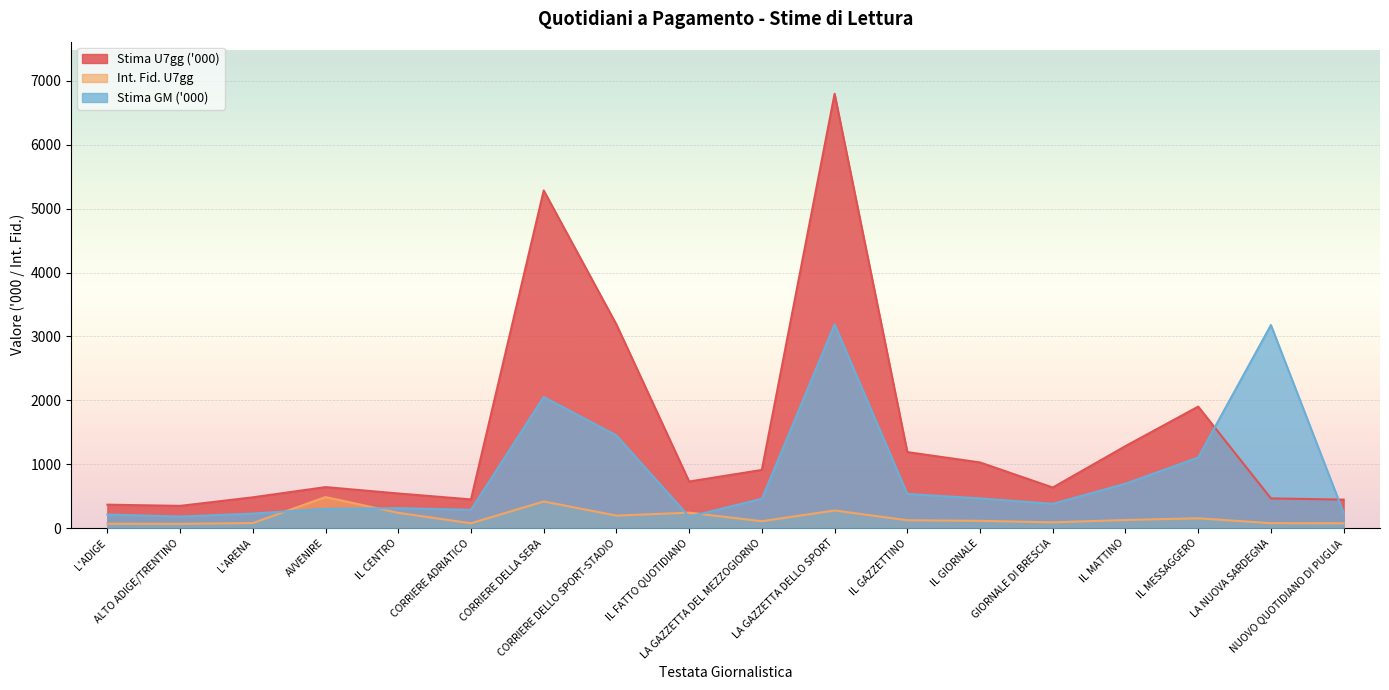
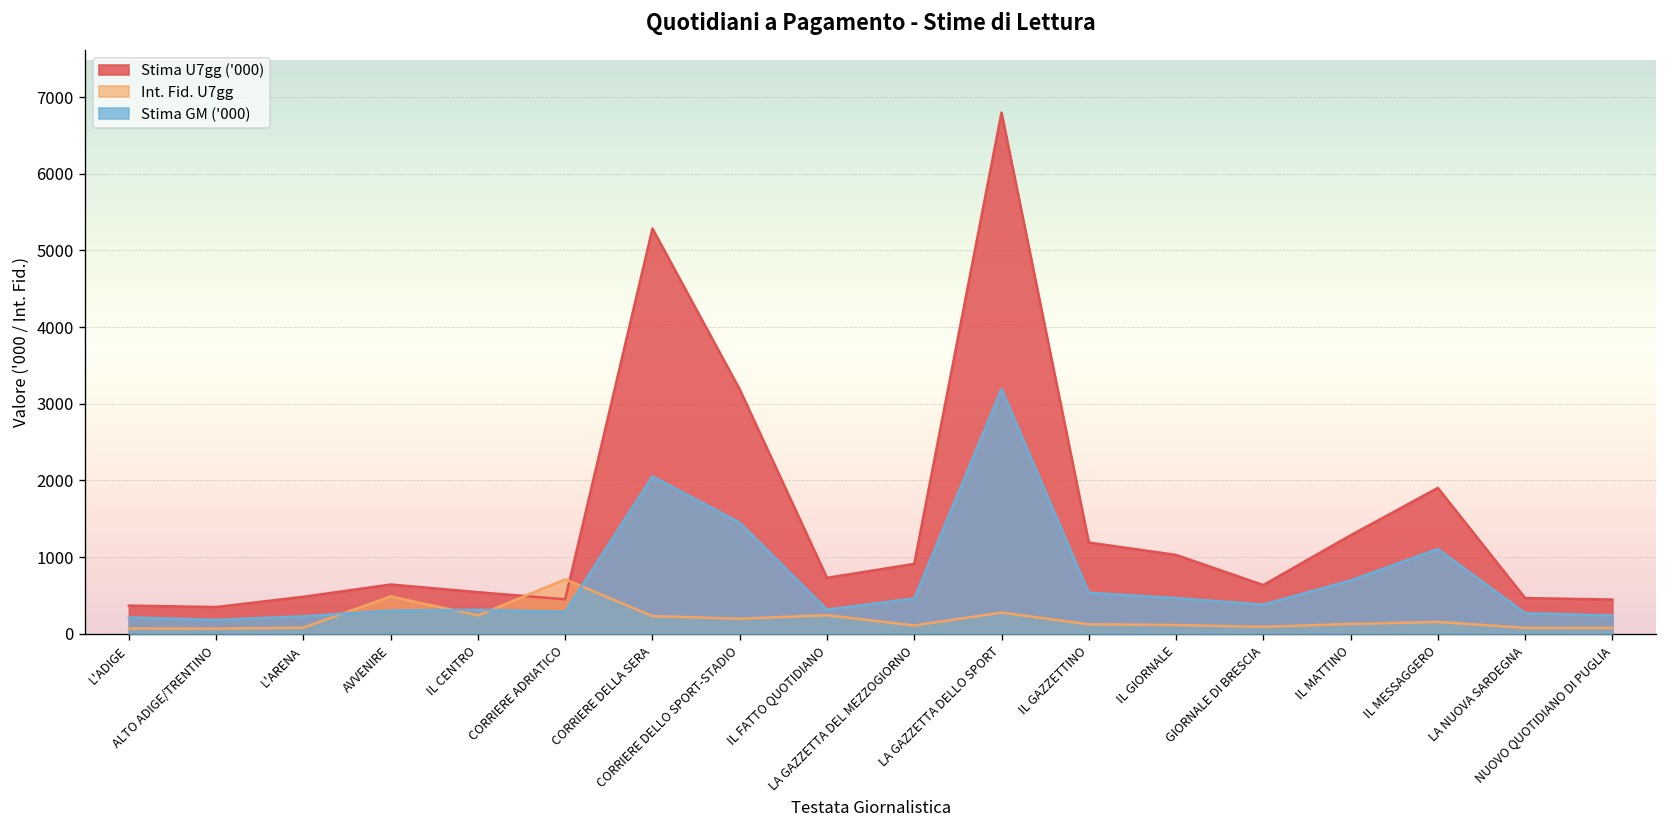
Int. Fid. U7gg, CORRIERE ADRIATICO: 100 -> 700
Int. Fid. U7gg, CORRIERE DELLA SERA: 400 -> 200
Stima GM ('000), IL FATTO QUOTIDIANO: 200 -> 300
Stima GM ('000), LA NUOVA SARDEGNA: 3200 -> 300
